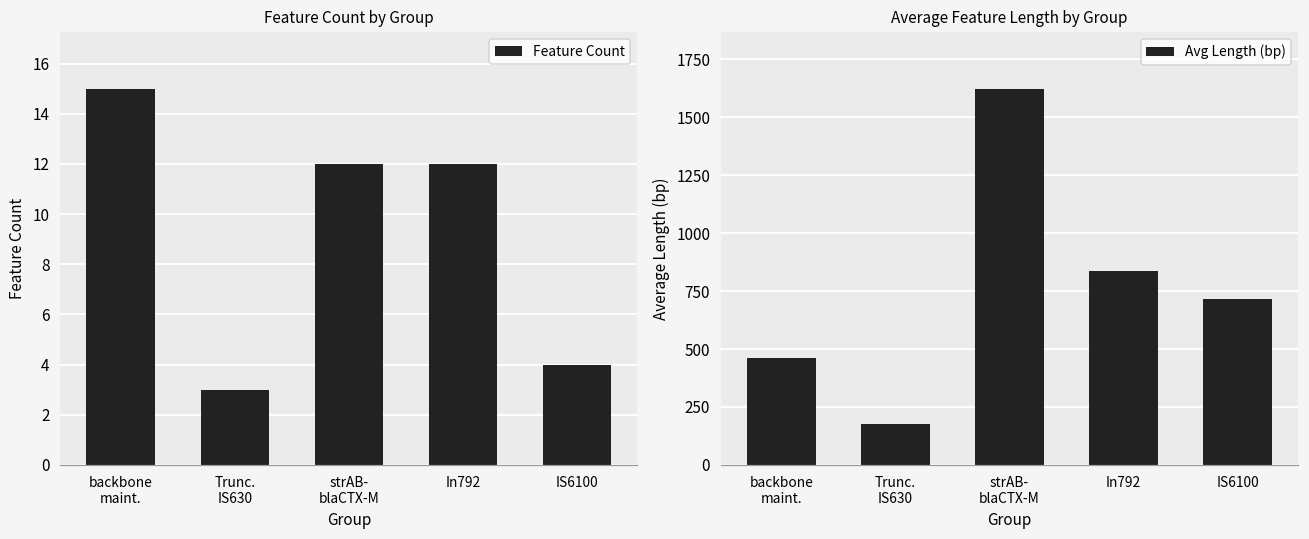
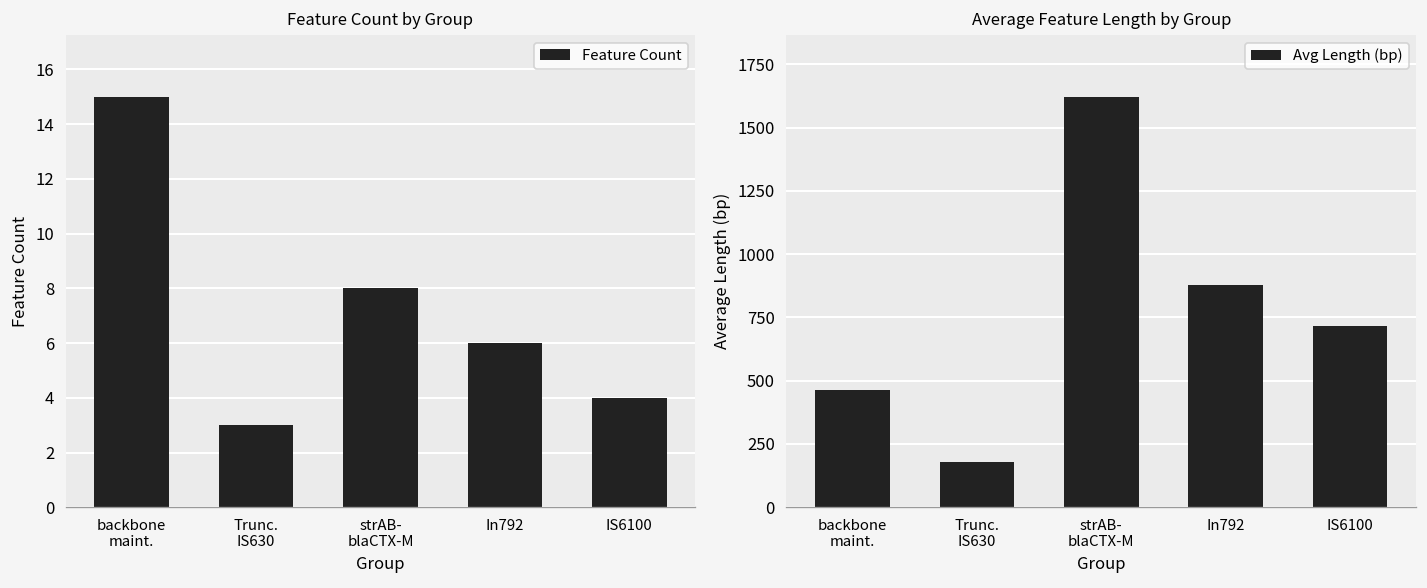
Feature Count by Group, strAB- blaCTX-M: 12 -> 8
Feature Count by Group, In792: 12 -> 6
Average Feature Length by Group, In792: 840 -> 880
